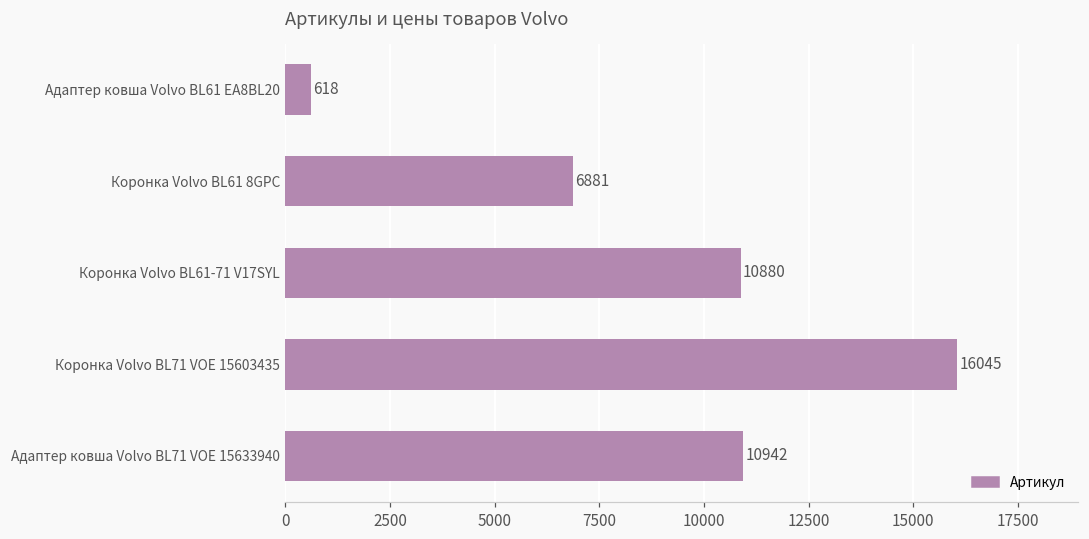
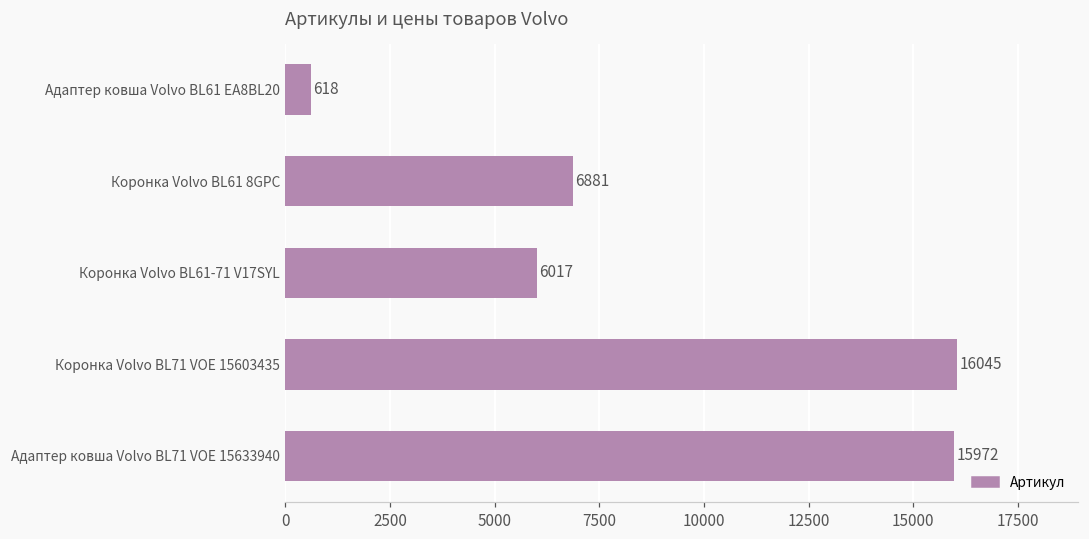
Коронка Volvo BL61-71 V17SYL: 10880 -> 6017
Адаптер ковша Volvo BL71 VOE 15633940: 10942 -> 15972
